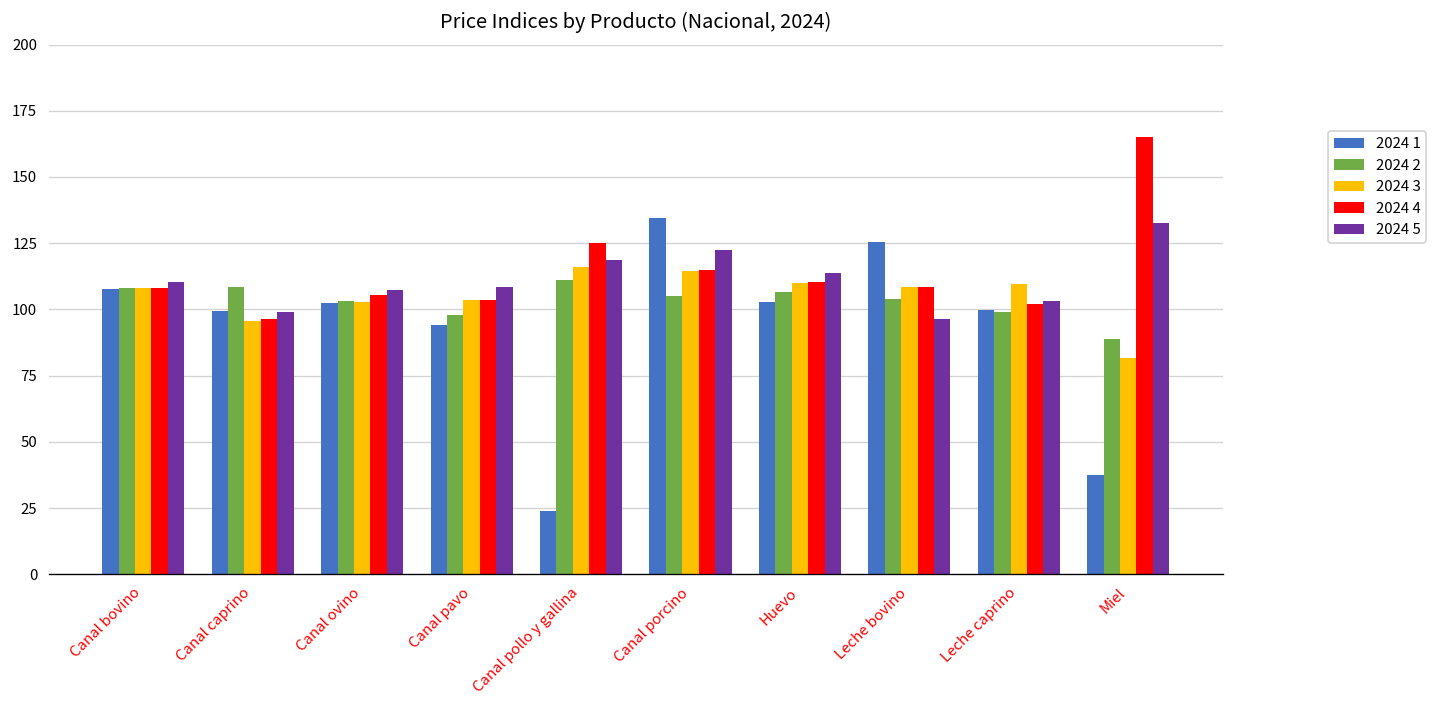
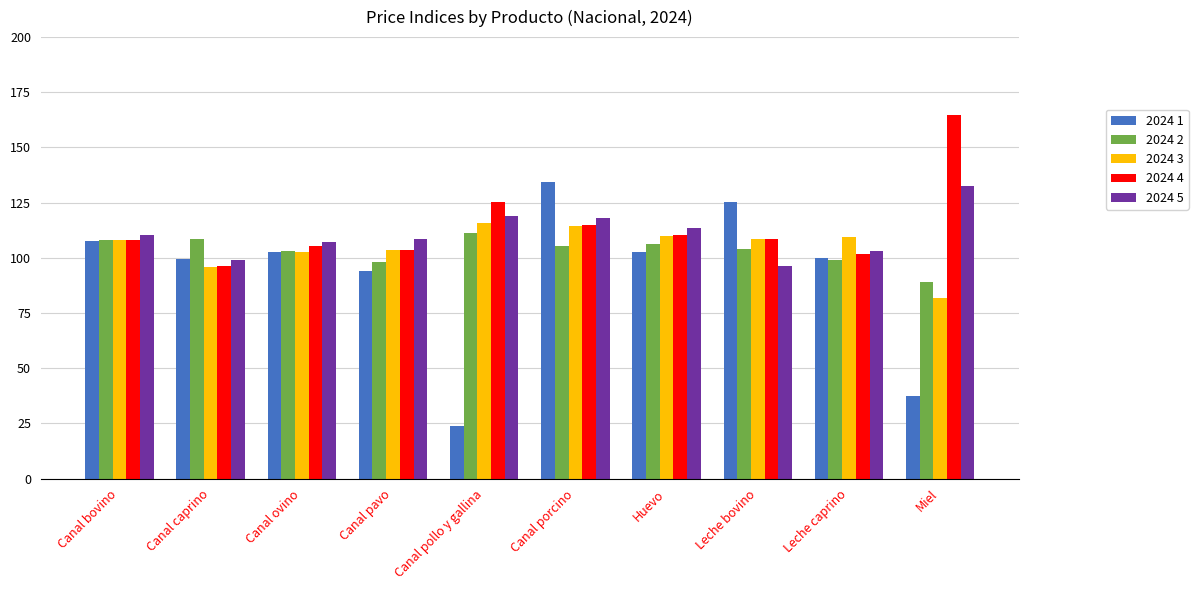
2024 5, Canal porcino: 123 -> 118
